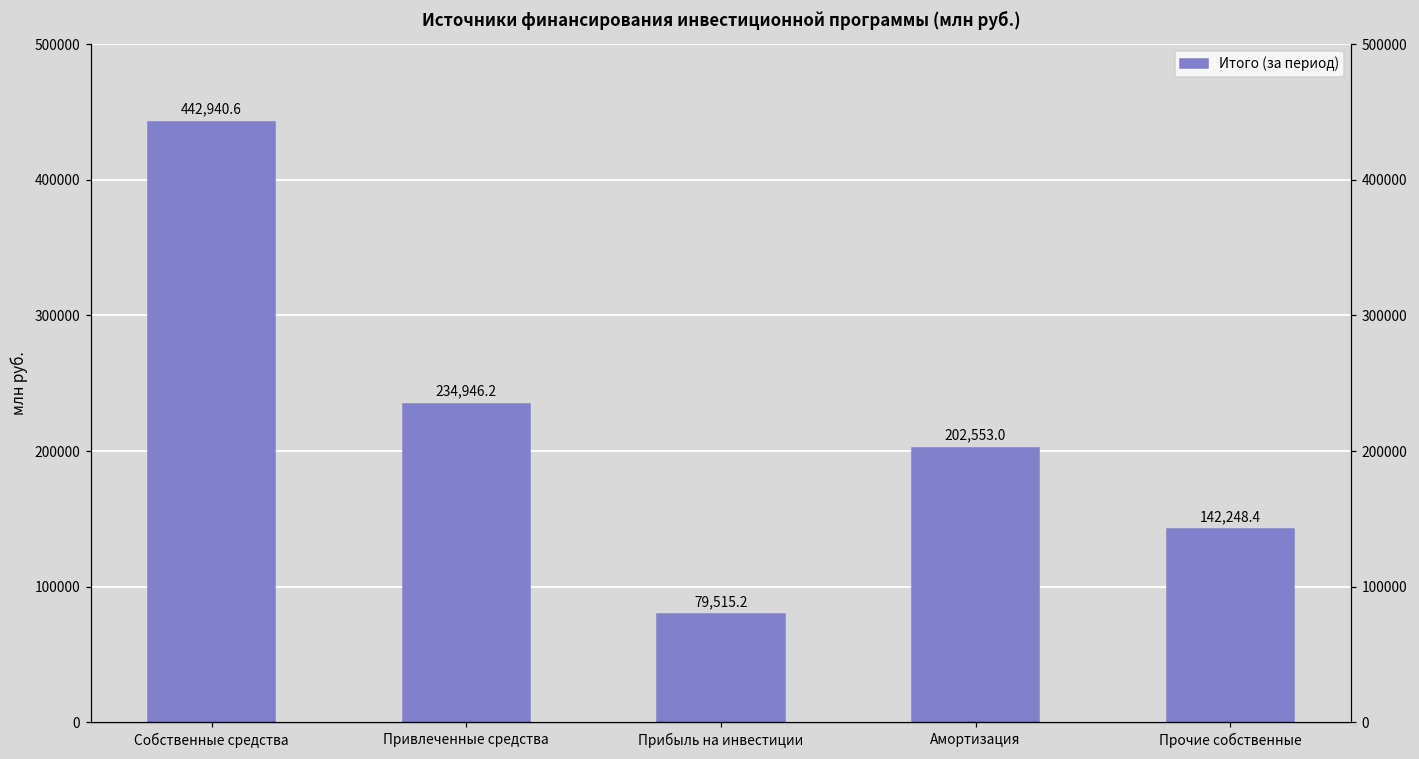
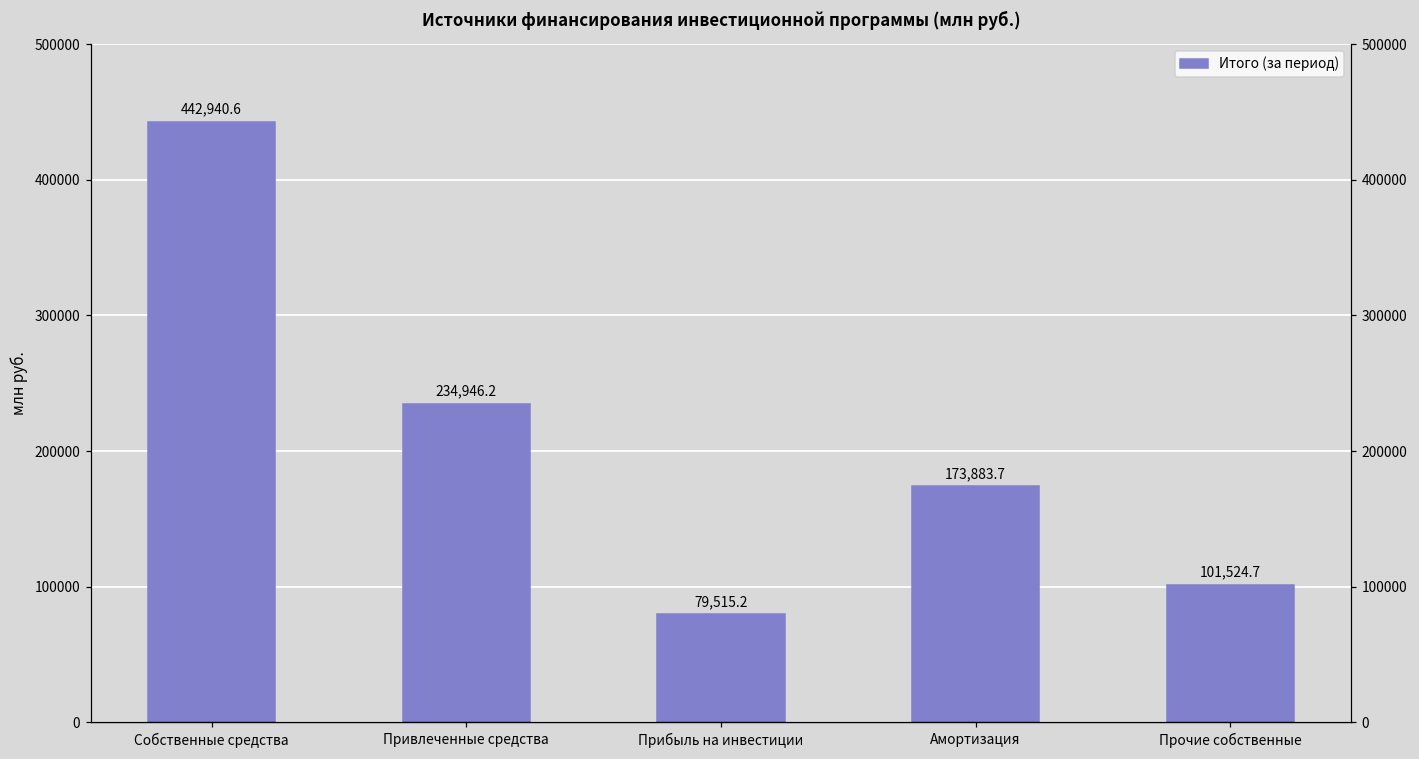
Амортизация: 202,553.0 -> 173,883.7
Прочие собственные: 142,248.4 -> 101,524.7
